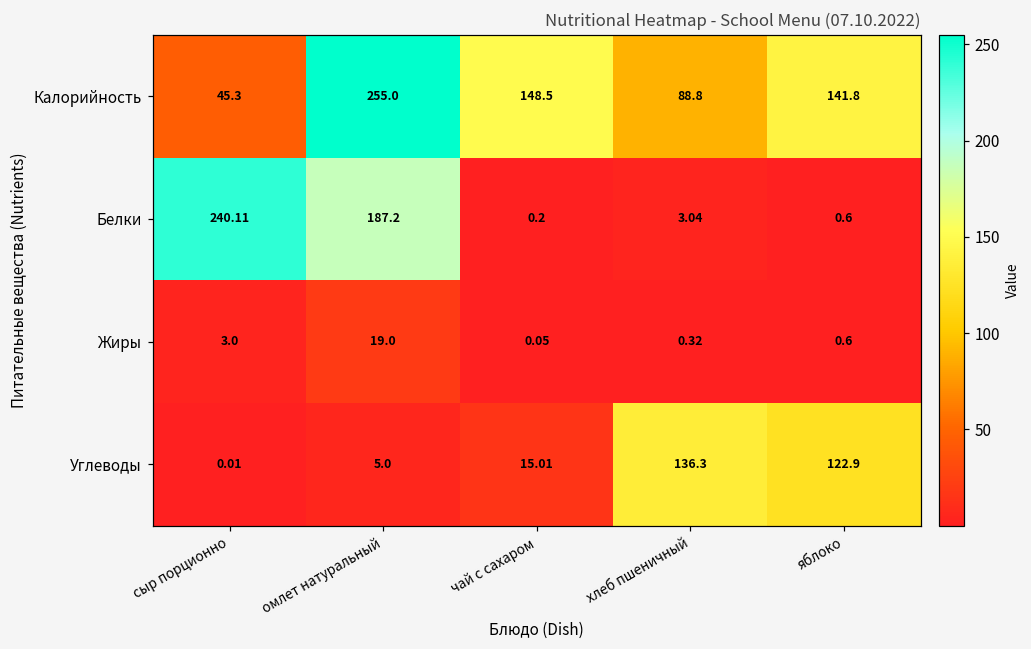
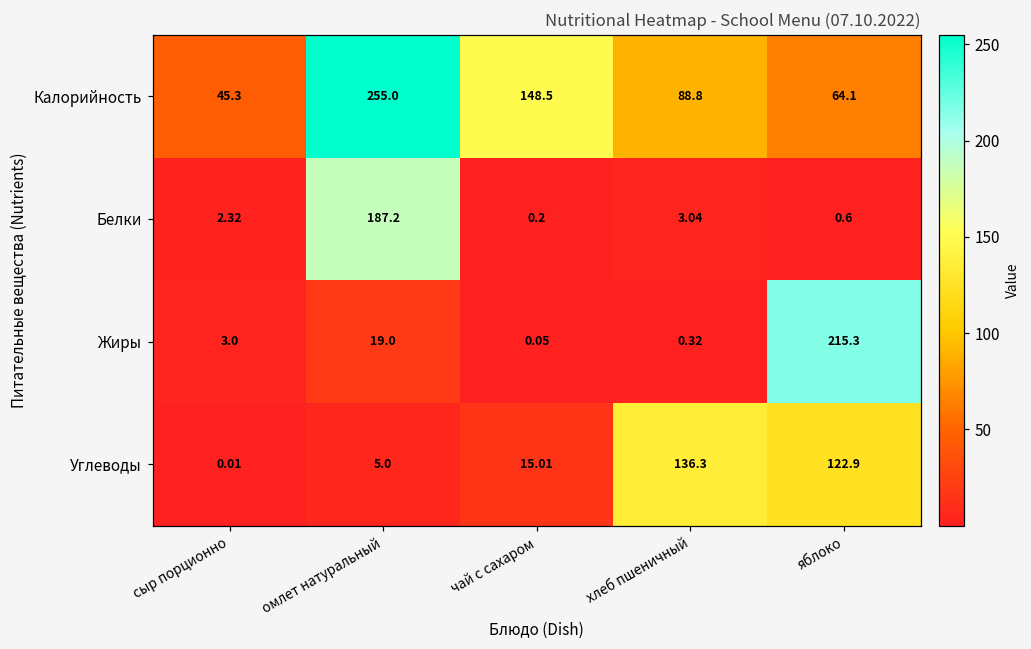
Калорийность, яблоко: 141.8 -> 64.1
Белки, сыр порционно: 240.11 -> 2.32
Жиры, яблоко: 0.6 -> 215.3
